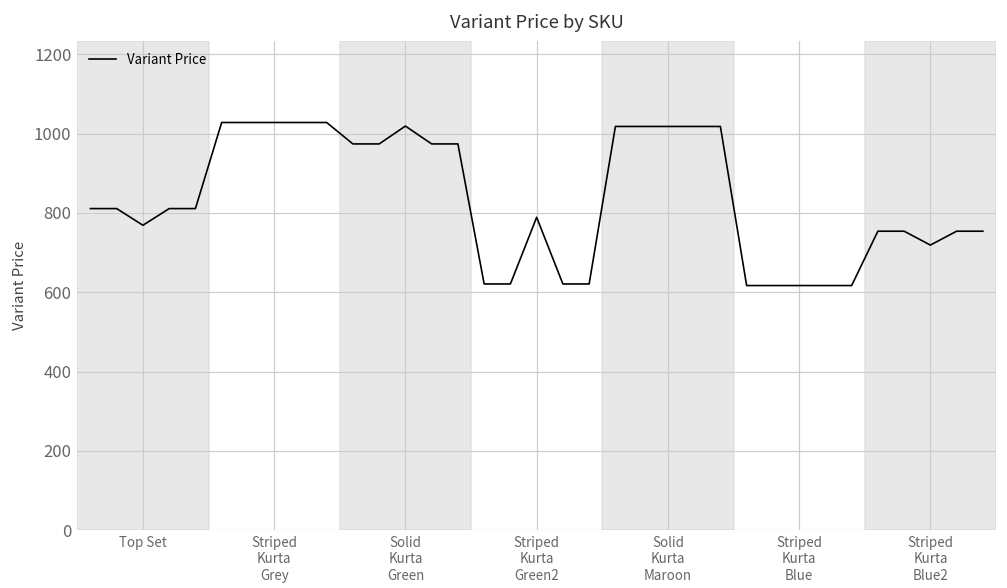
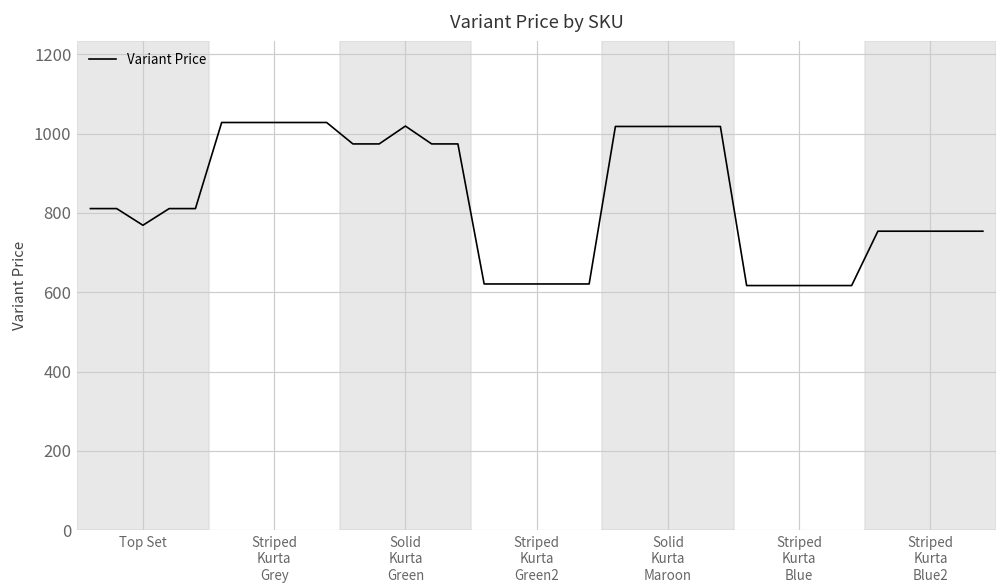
Striped Kurta Green2: 790 -> 620
Striped Kurta Blue2: 720 -> 750
